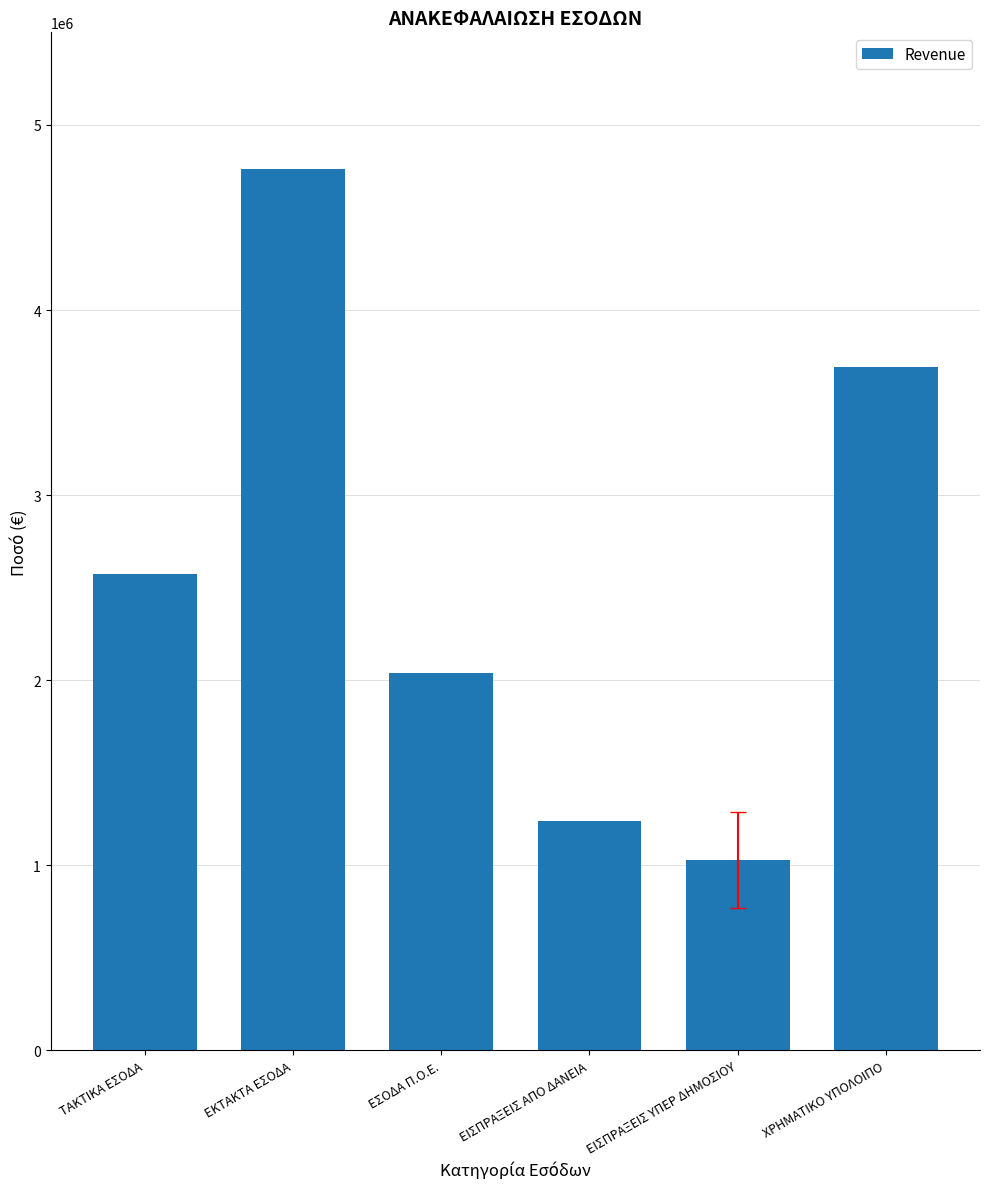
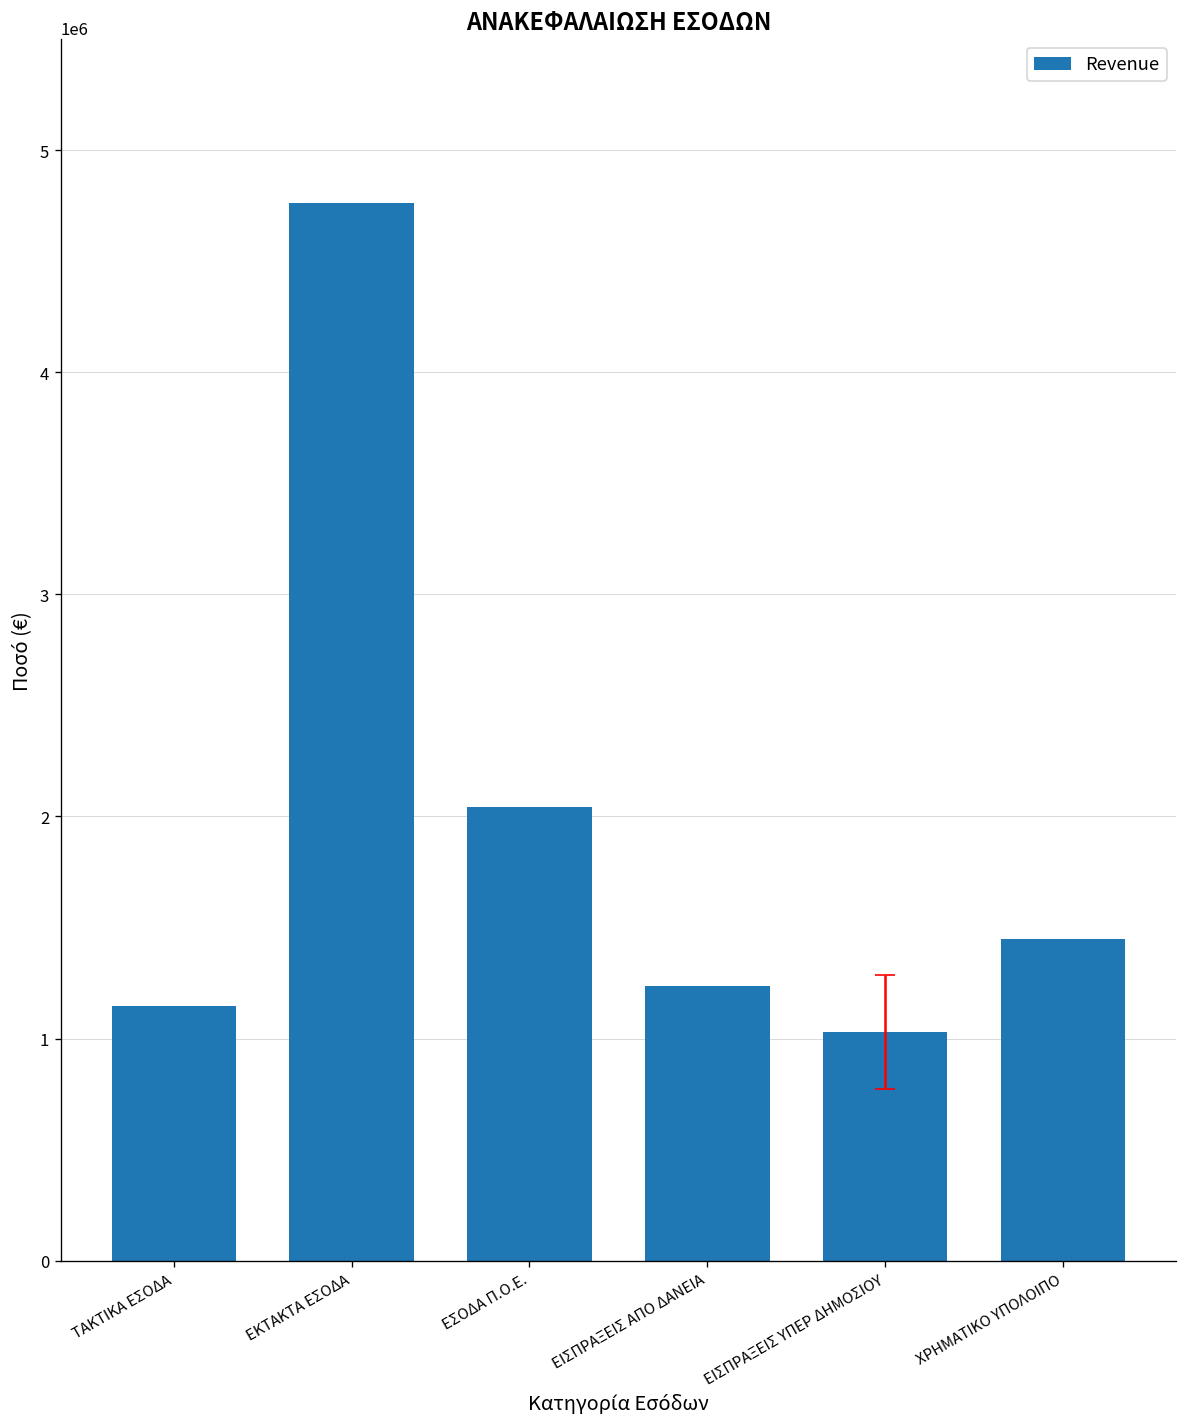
Revenue, ΤΑΚΤΙΚΑ ΕΣΟΔΑ: 2570000 -> 1140000
Revenue, ΧΡΗΜΑΤΙΚΟ ΥΠΟΛΟΙΠΟ: 3690000 -> 1450000
